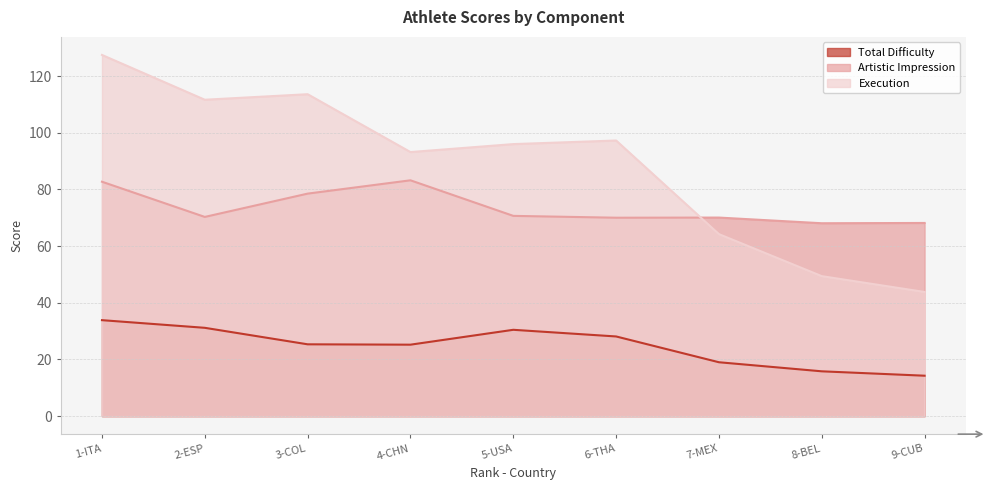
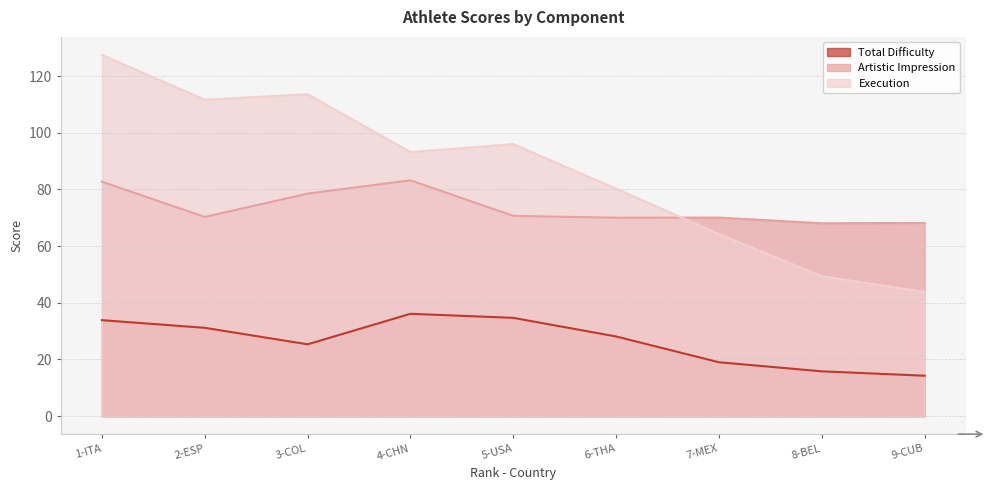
Total Difficulty, 4-CHN: 25 -> 36
Total Difficulty, 5-USA: 30 -> 35
Execution, 6-THA: 97 -> 80
